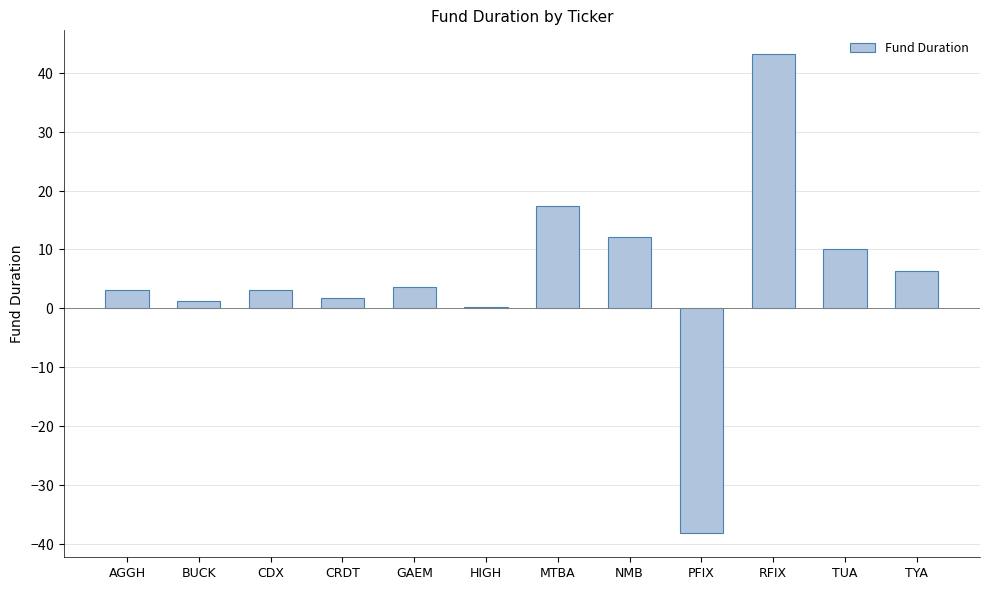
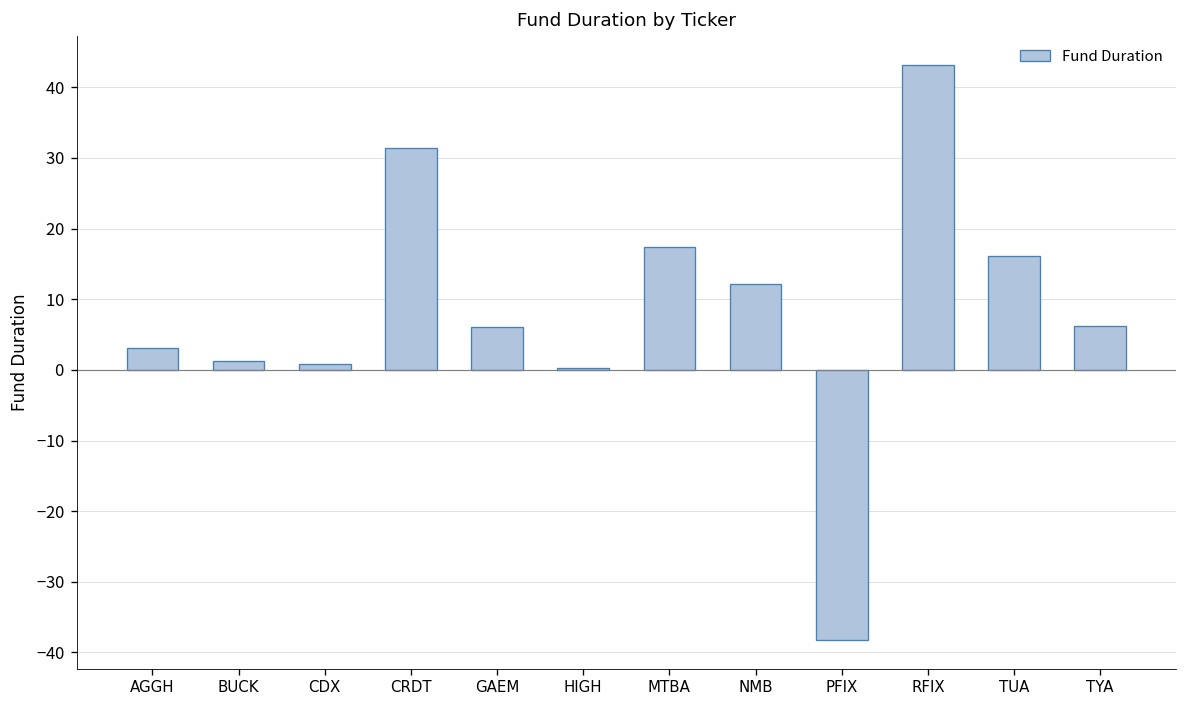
CDX: 3 -> 1
CRDT: 2 -> 31
GAEM: 4 -> 6
TUA: 10 -> 16
